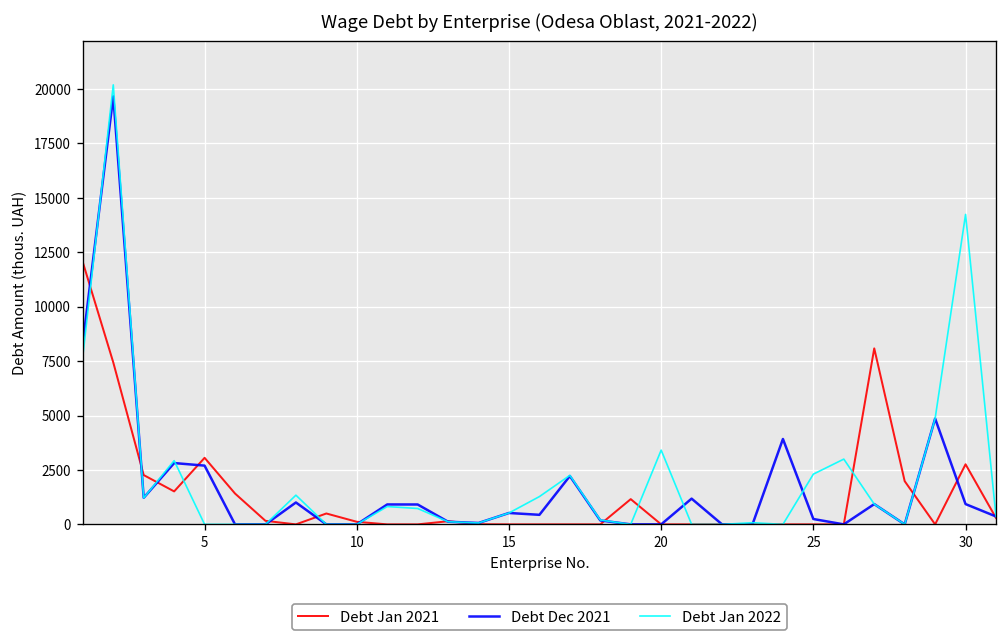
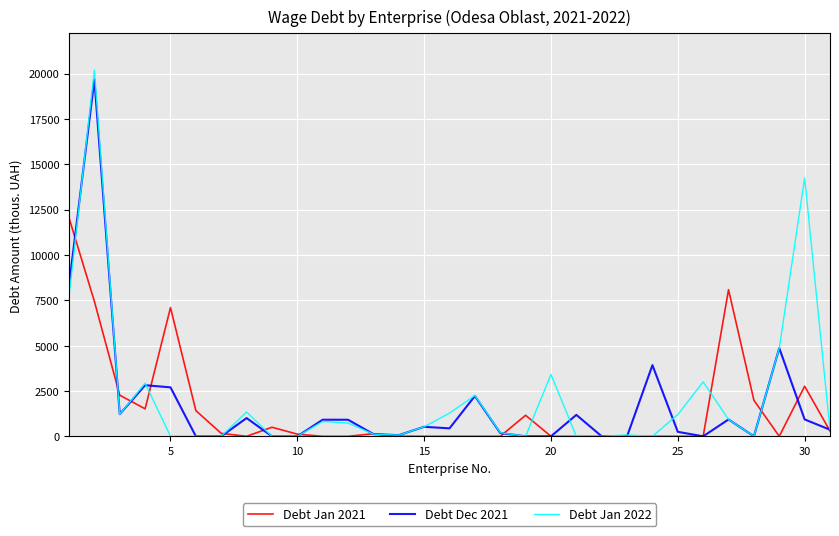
Debt Jan 2021, 5: 3100 -> 7100
Debt Jan 2022, 25: 2300 -> 1200
